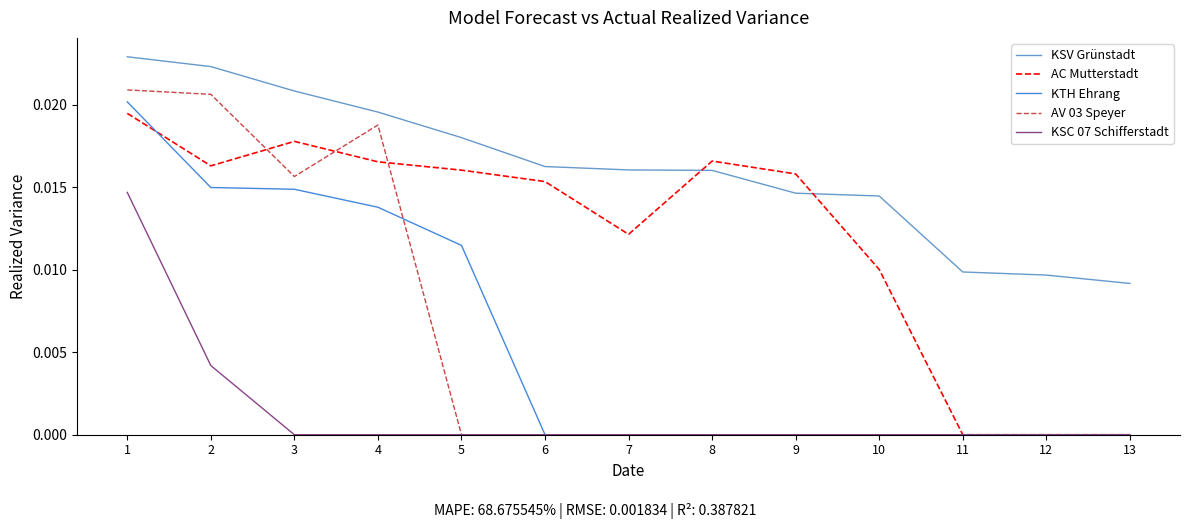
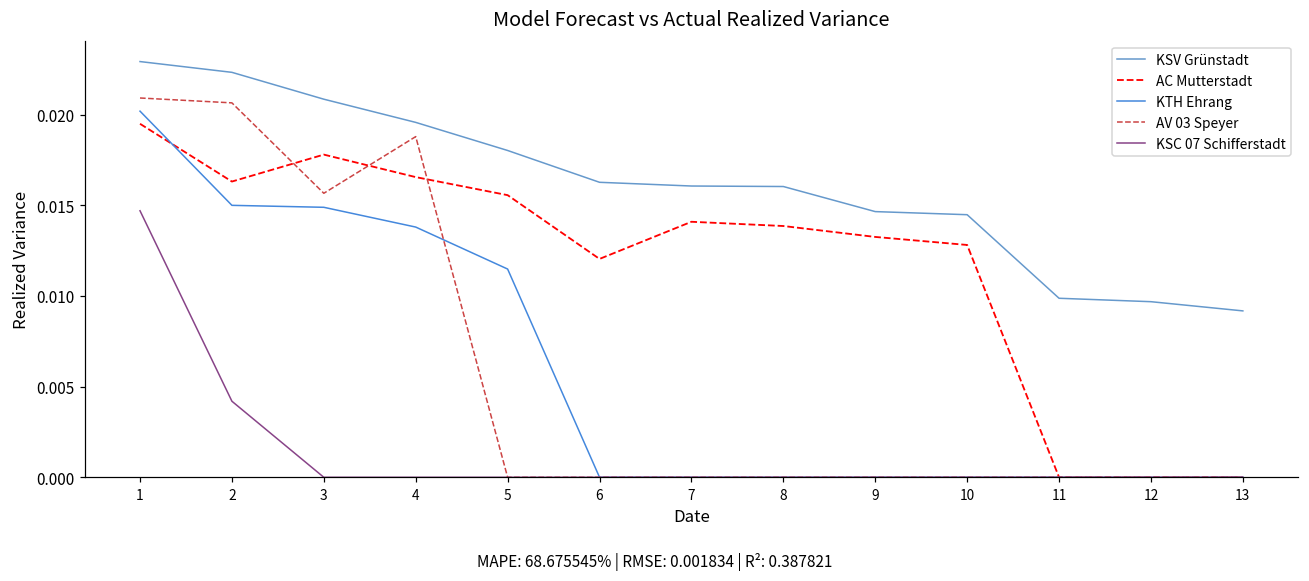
AC Mutterstadt, 5: 0.0160 -> 0.0156
AC Mutterstadt, 6: 0.0154 -> 0.0120
AC Mutterstadt, 7: 0.0122 -> 0.0141
AC Mutterstadt, 8: 0.0166 -> 0.0139
AC Mutterstadt, 9: 0.0158 -> 0.0133
AC Mutterstadt, 10: 0.0100 -> 0.0128
